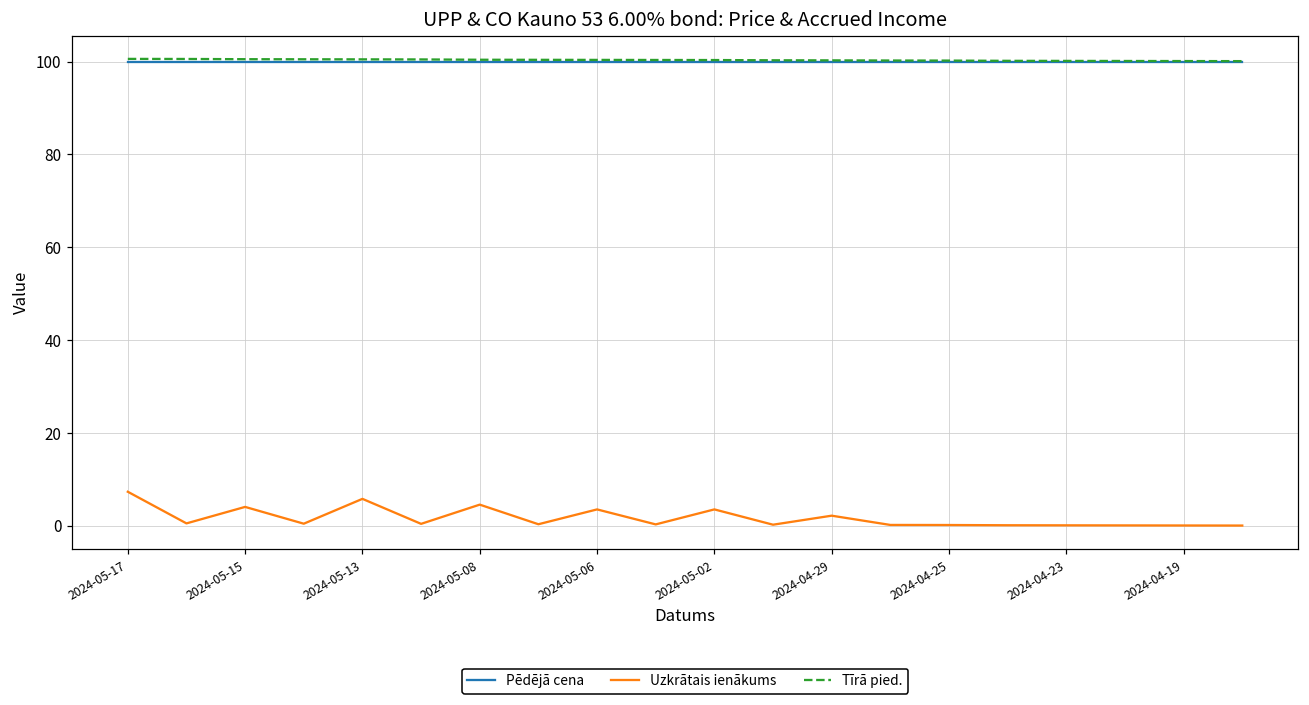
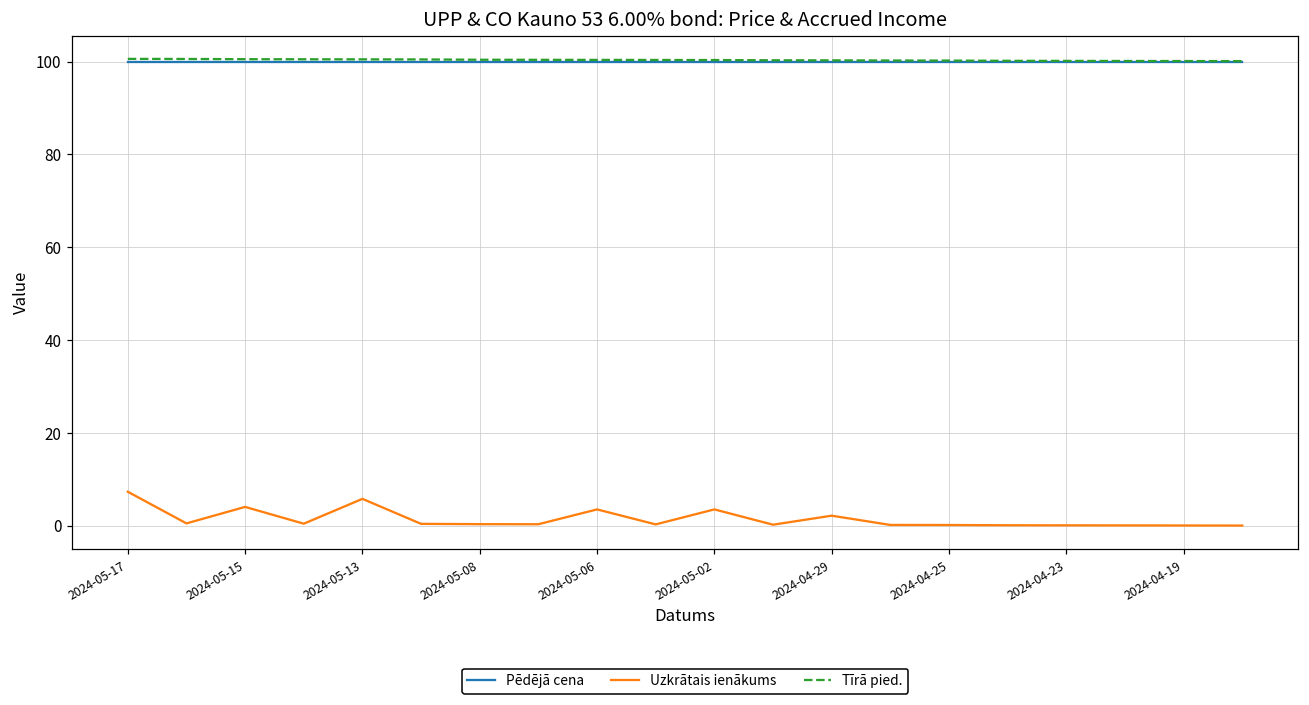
Uzkrātais ienākums, 2024-05-08: 5 -> 0
